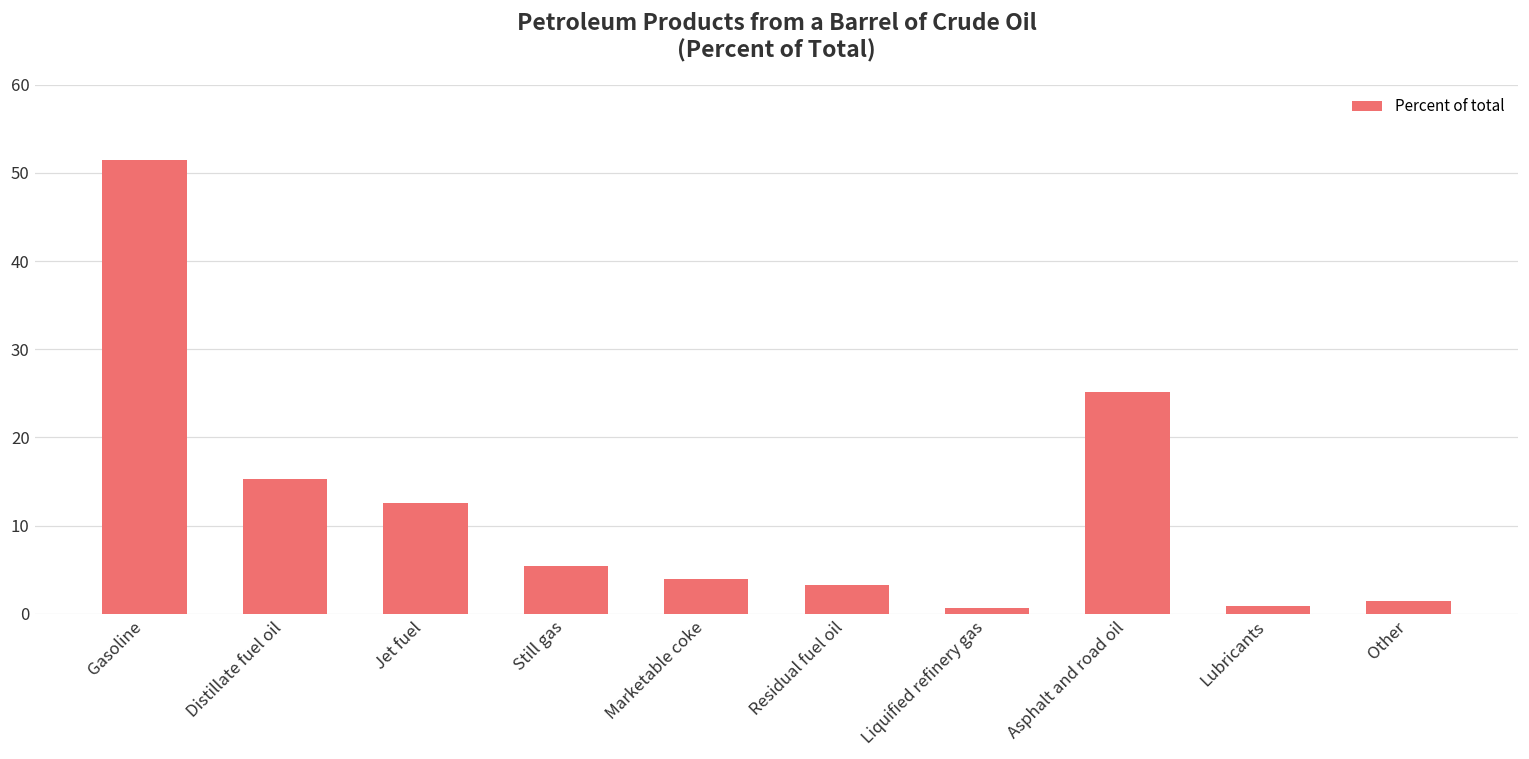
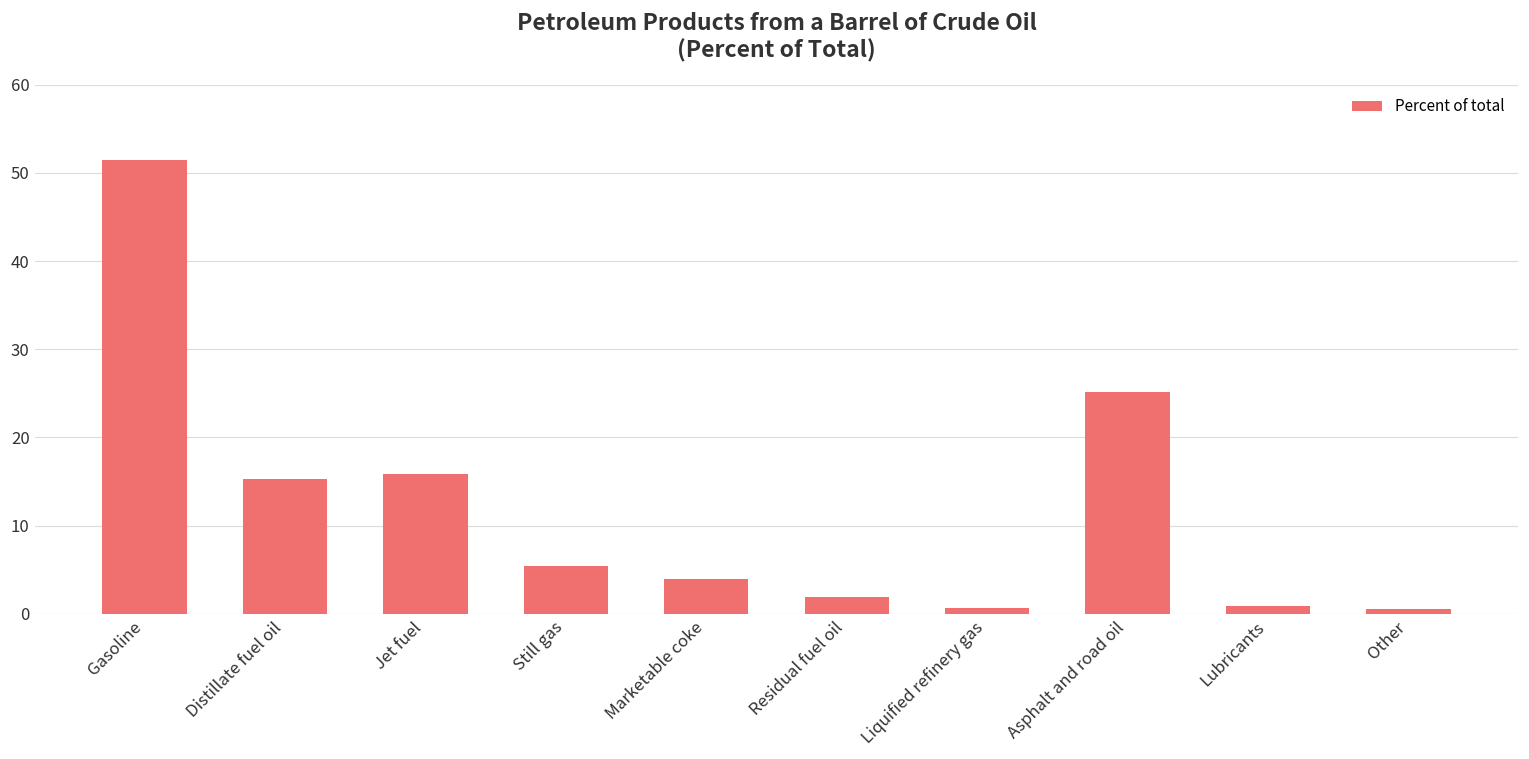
Jet fuel: 13 -> 16
Residual fuel oil: 3 -> 2
Other: 2 -> 1
